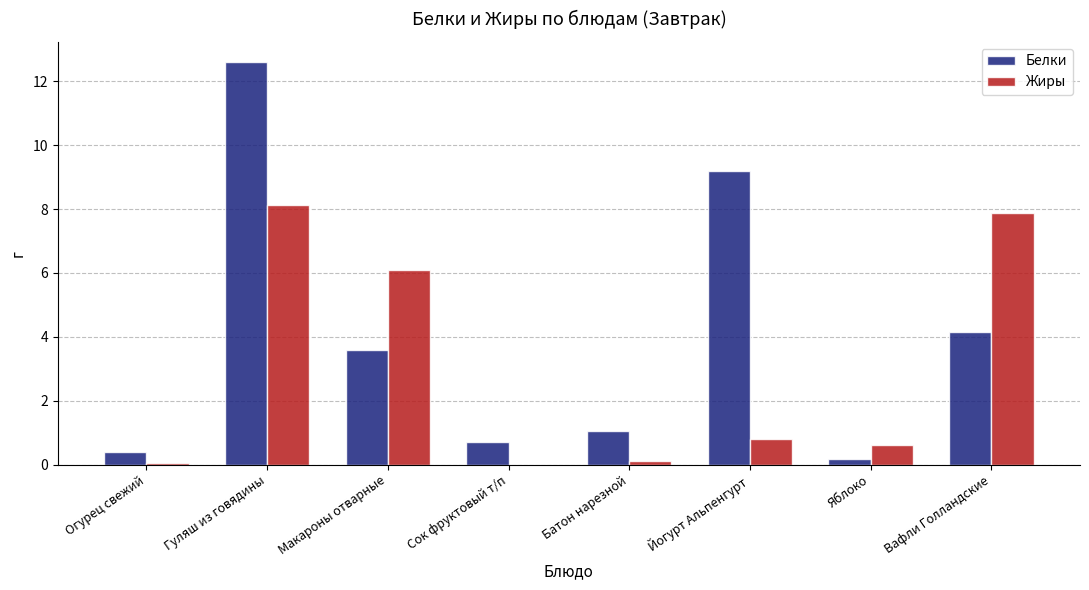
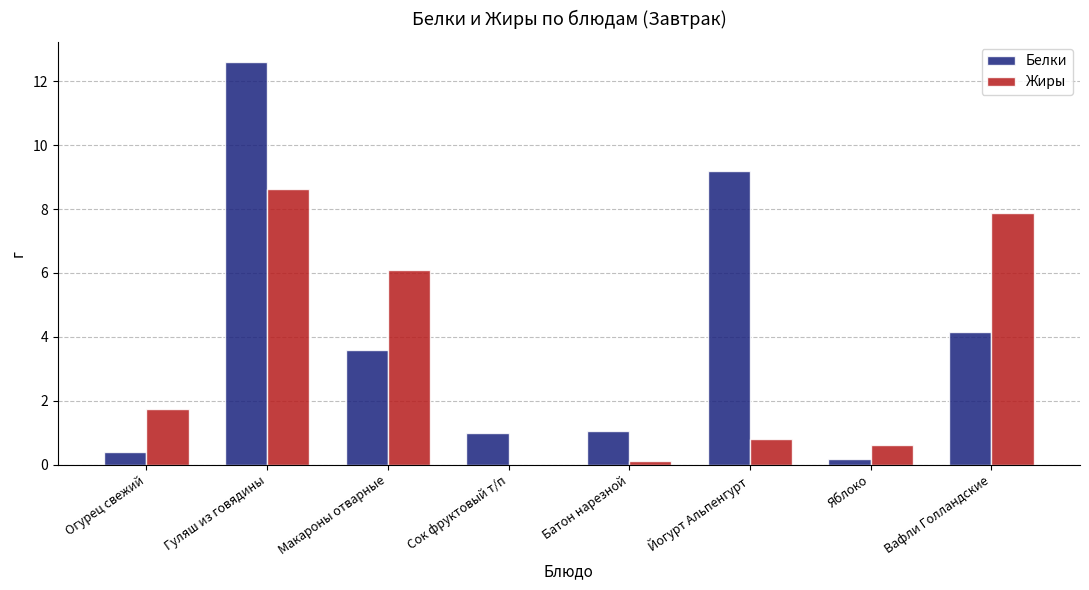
Жиры, Огурец свежий: 0.1 -> 1.7
Жиры, Гуляш из говядины: 8.1 -> 8.6
Белки, Сок фруктовый т/п: 0.7 -> 1.0
